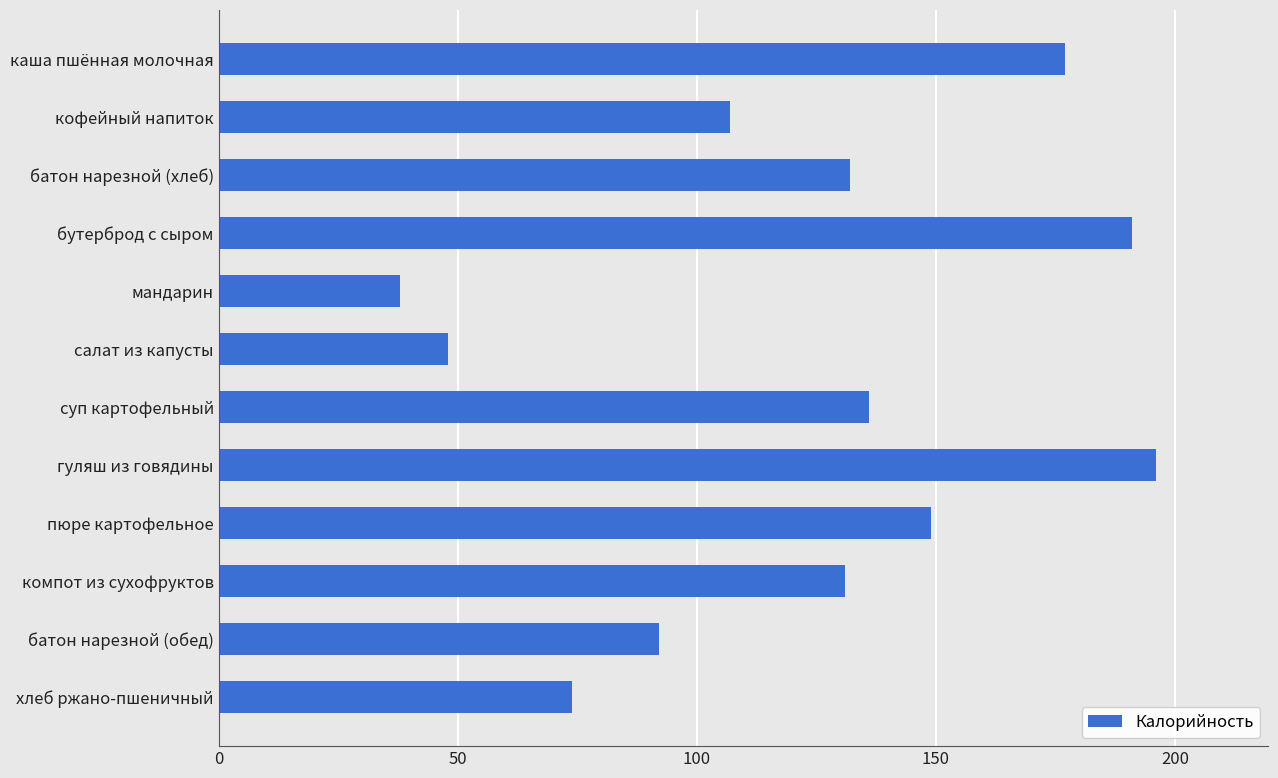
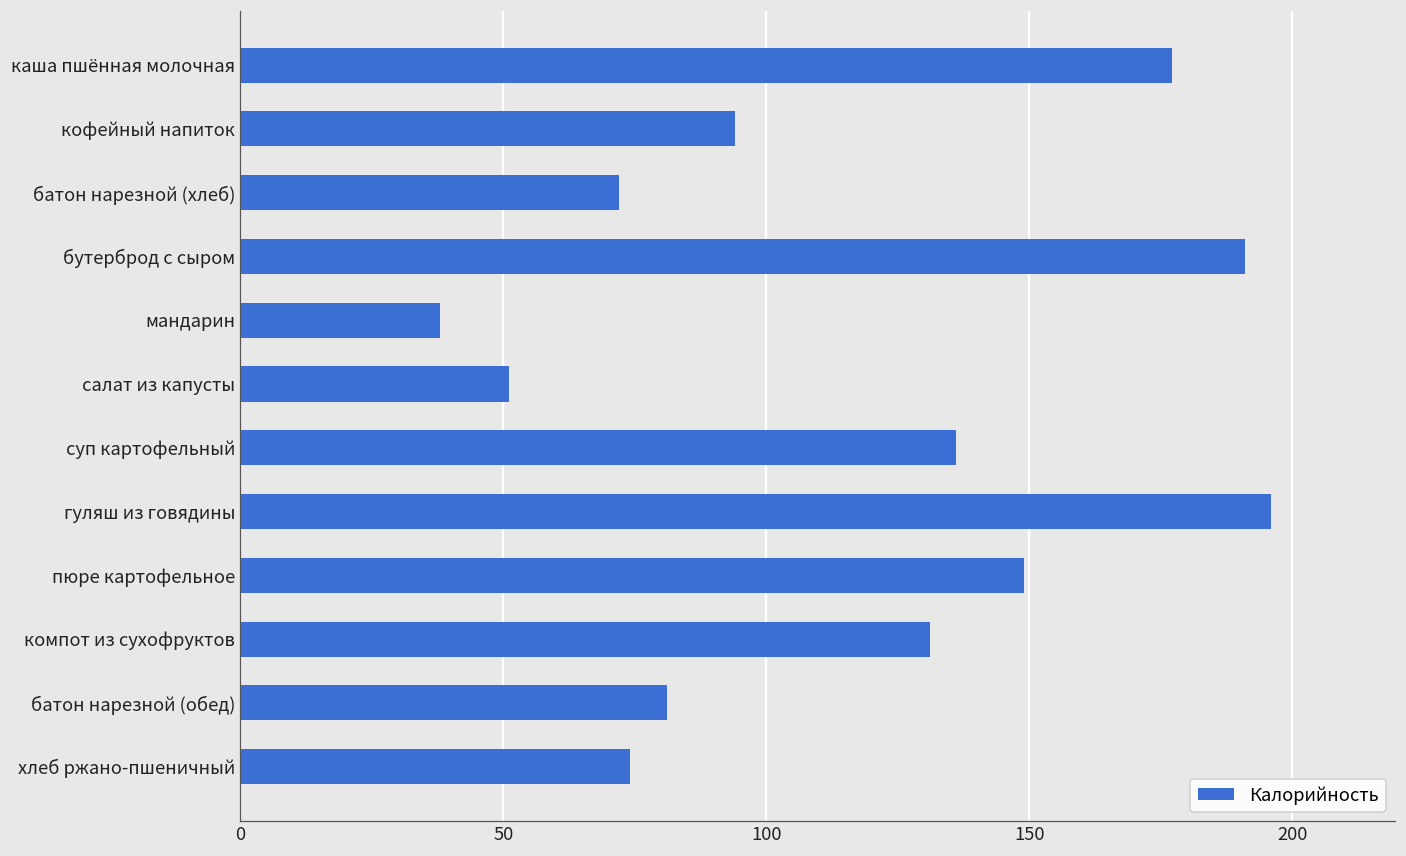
кофейный напиток: 107 -> 94
батон нарезной (хлеб): 132 -> 72
салат из капусты: 48 -> 51
батон нарезной (обед): 92 -> 81
